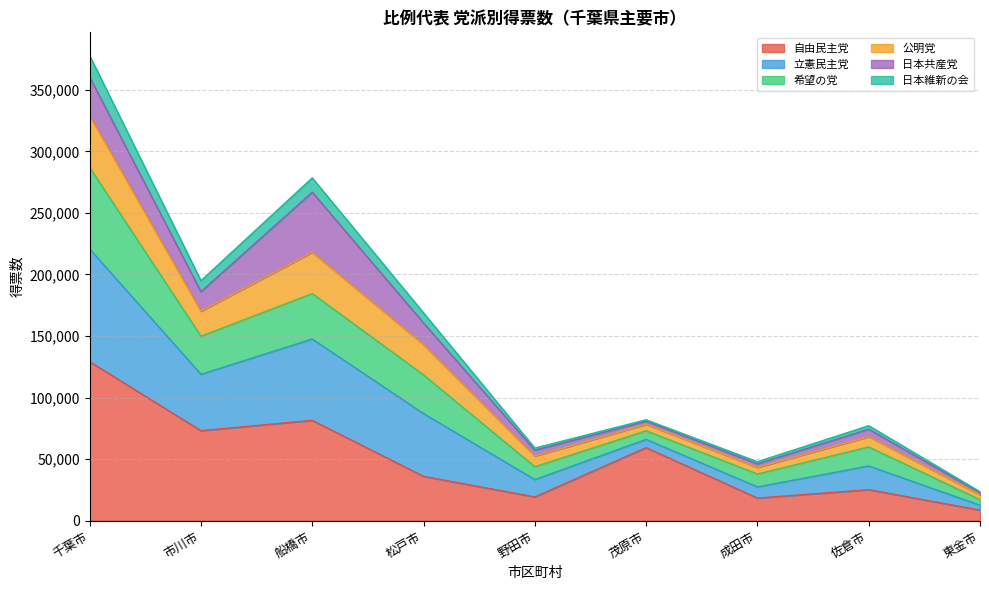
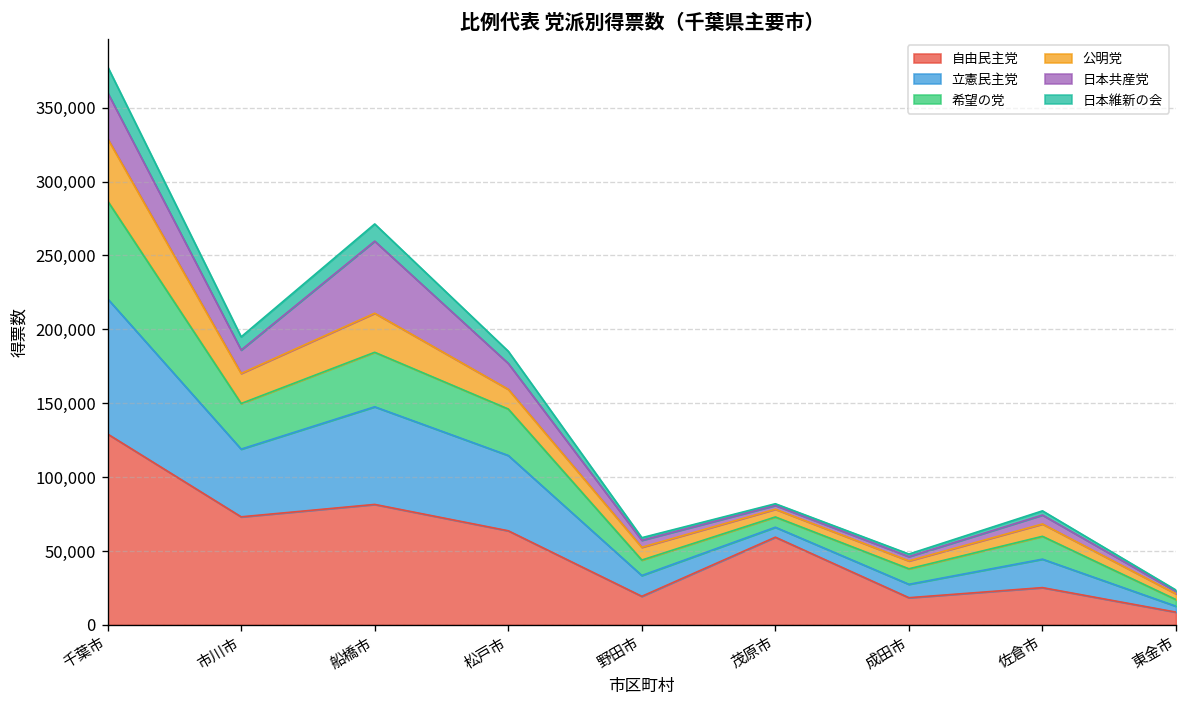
公明党, 船橋市: 34,000 -> 26,000
自由民主党, 松戸市: 36,000 -> 64,000
公明党, 松戸市: 25,000 -> 13,000
